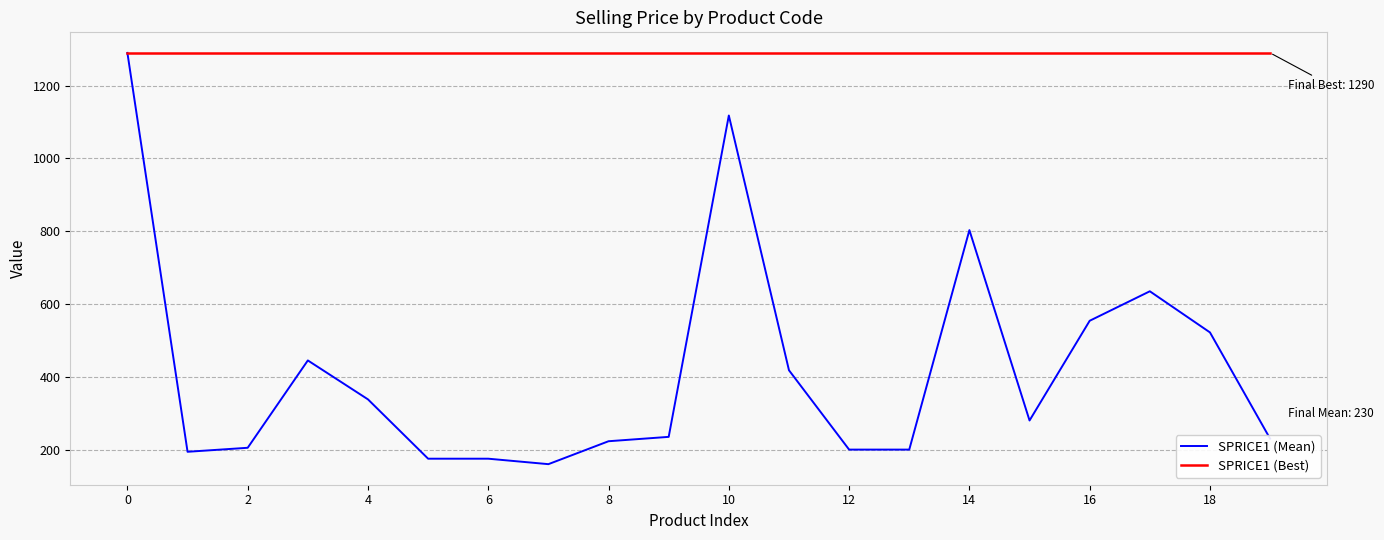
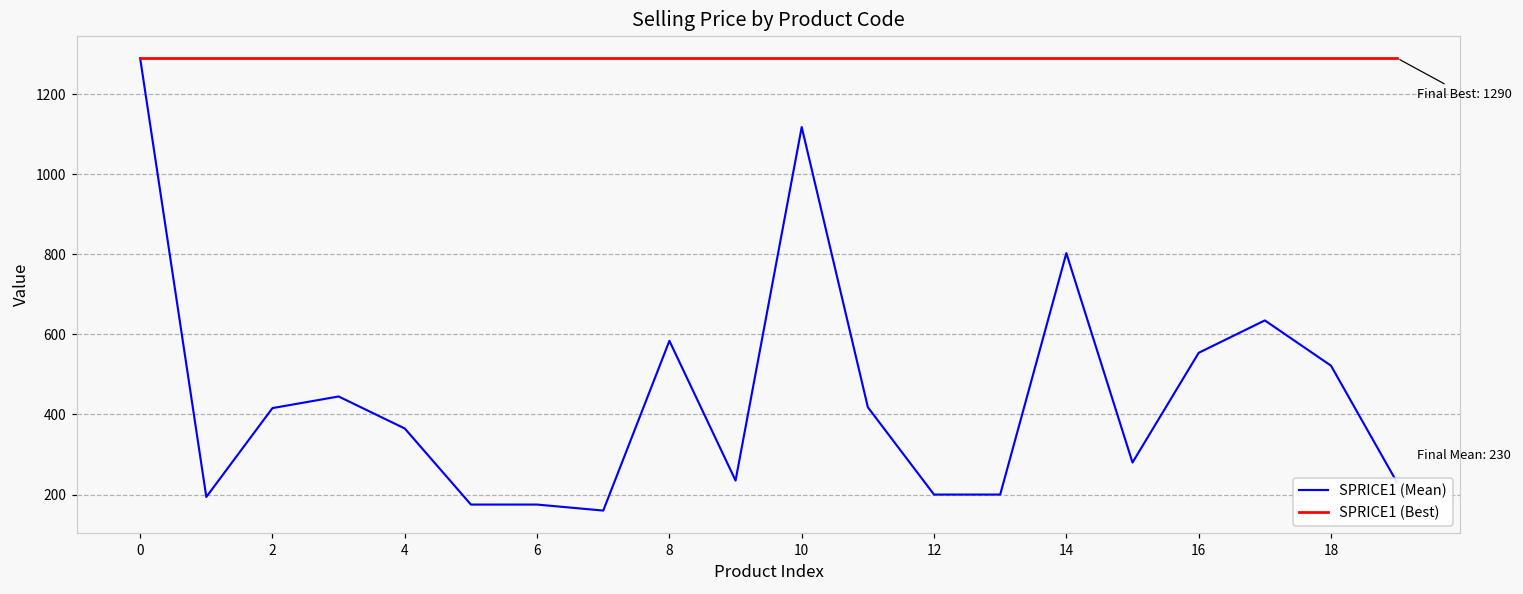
SPRICE1 (Mean), 2: 210 -> 420
SPRICE1 (Mean), 4: 340 -> 370
SPRICE1 (Mean), 8: 220 -> 580
